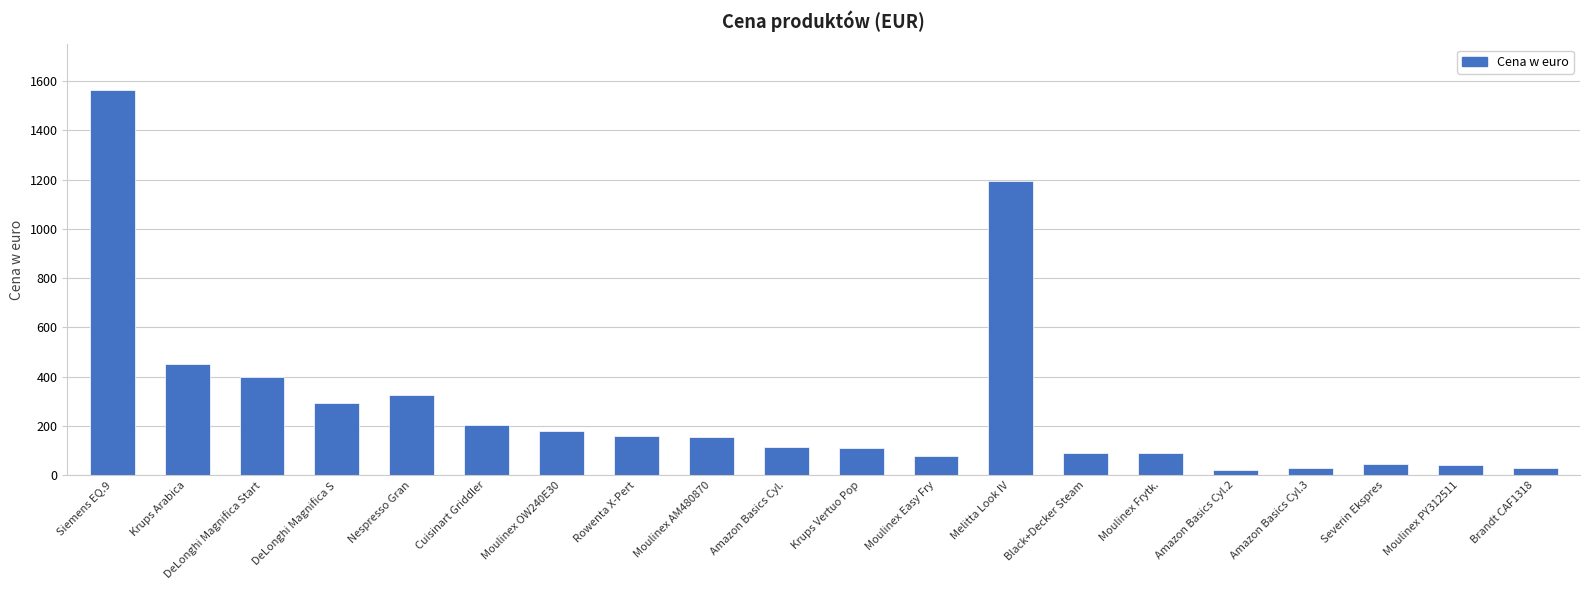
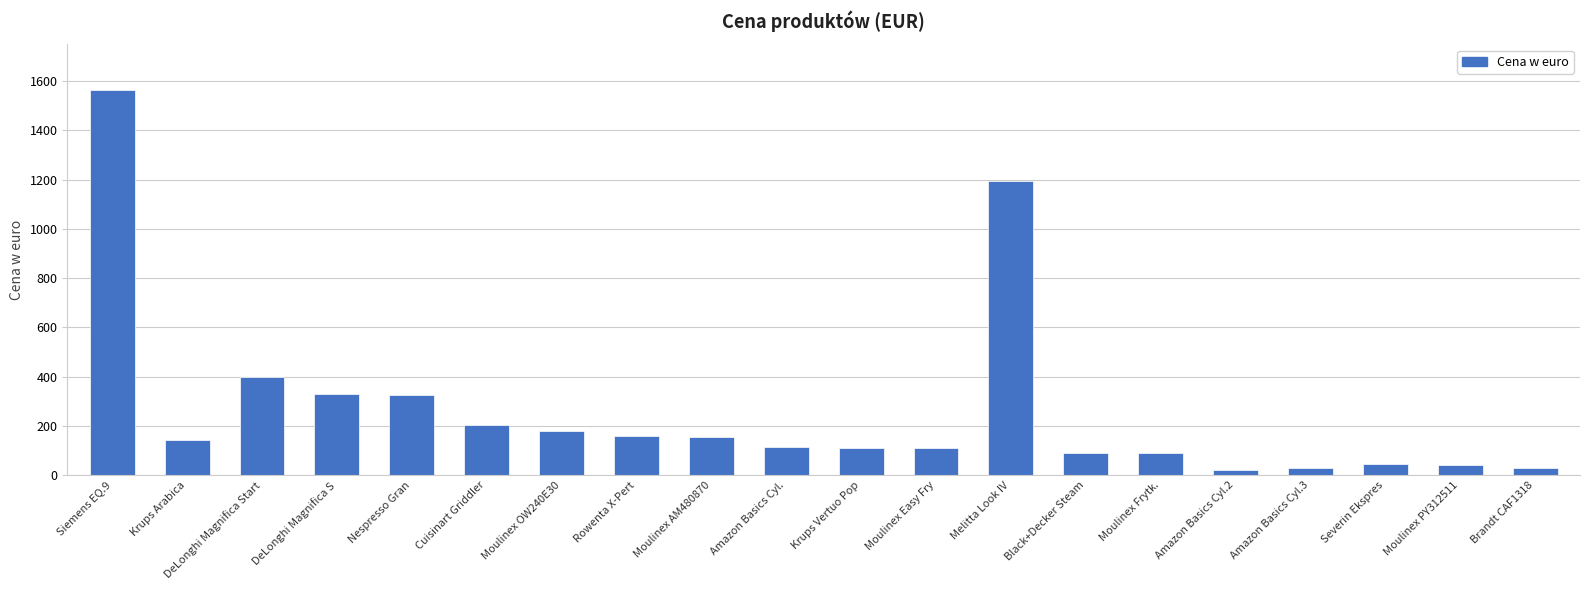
Krups Arabica: 450 -> 140
DeLonghi Magnifica S: 290 -> 330
Moulinex Easy Fry: 80 -> 110
